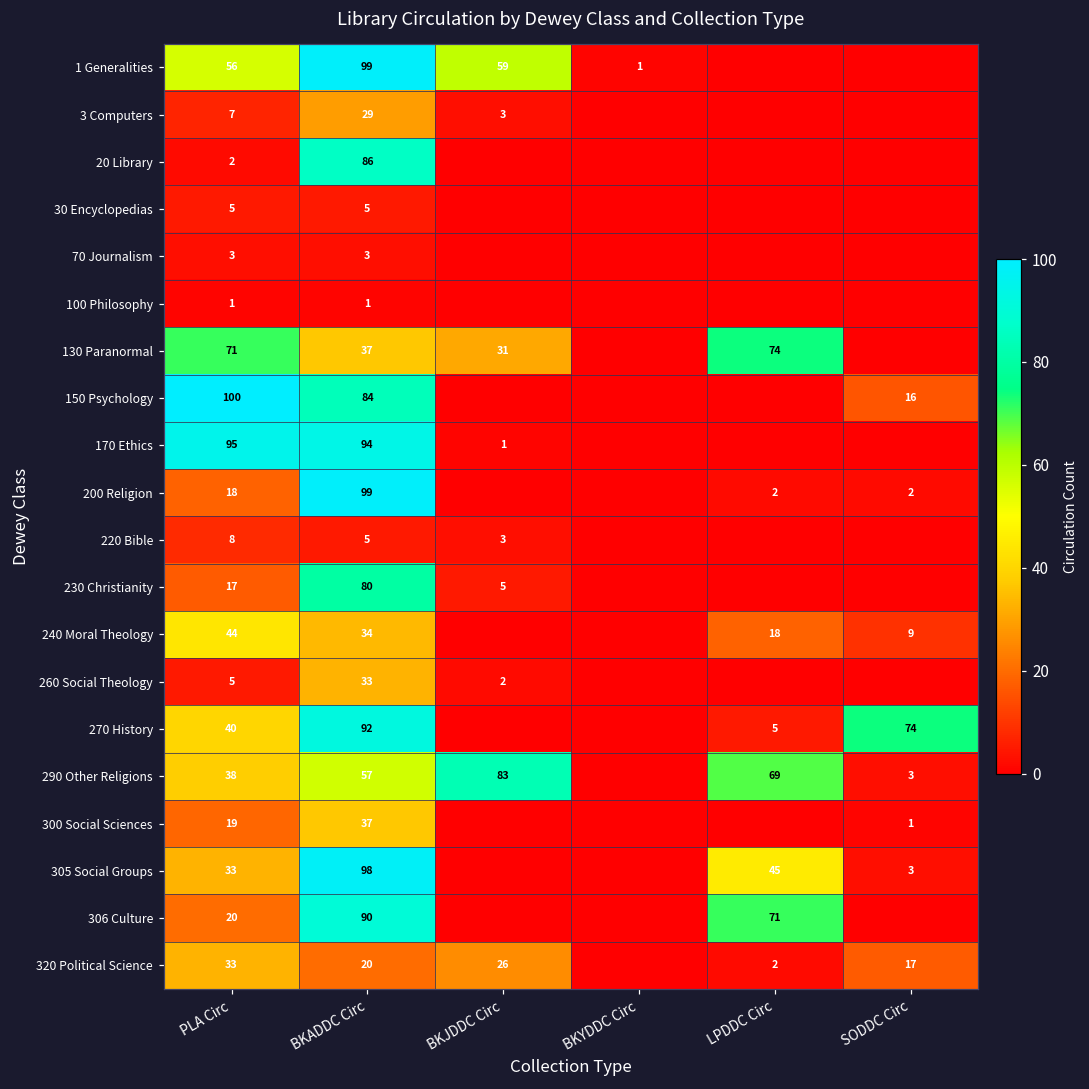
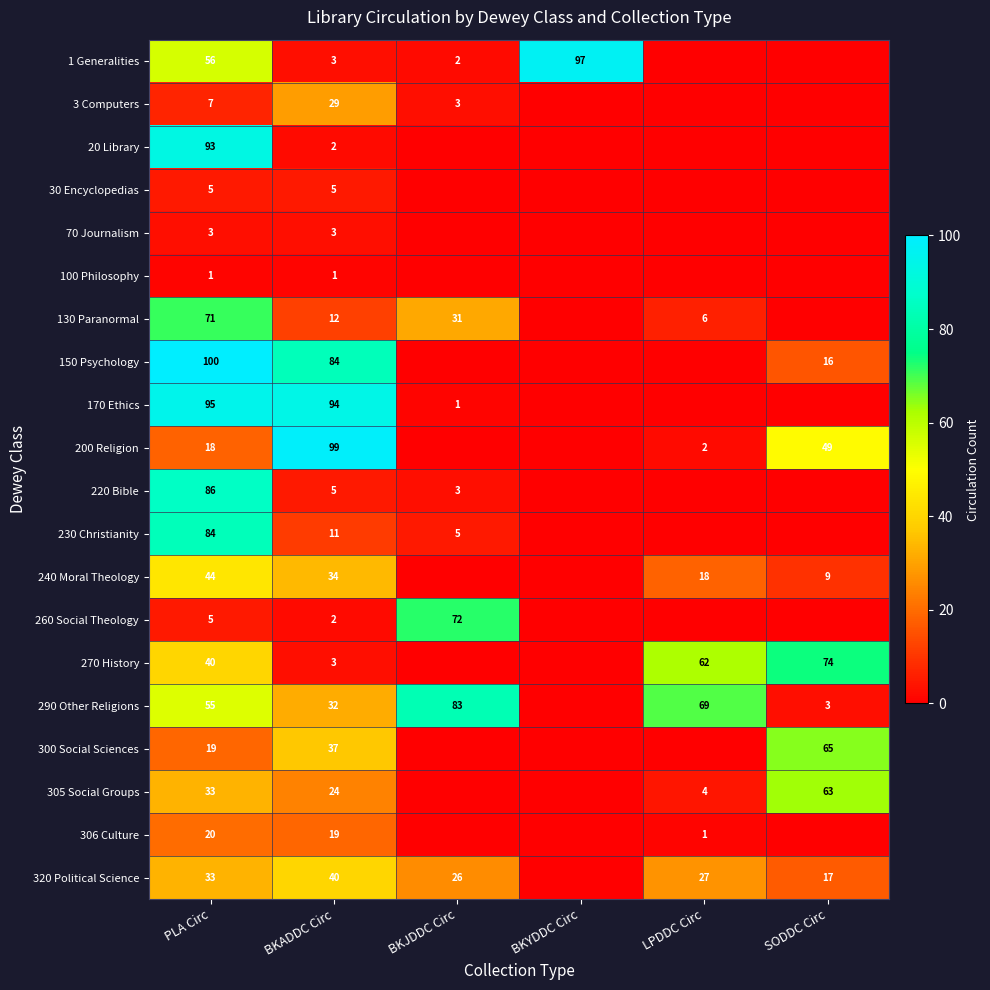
1 Generalities, BKADDC Circ: 99 -> 3
1 Generalities, BKJDDC Circ: 59 -> 2
1 Generalities, BKYDDC Circ: 1 -> 97
20 Library, PLA Circ: 2 -> 93
20 Library, BKADDC Circ: 86 -> 2
130 Paranormal, BKADDC Circ: 37 -> 12
130 Paranormal, LPDDC Circ: 74 -> 6
200 Religion, SODDC Circ: 2 -> 49
220 Bible, PLA Circ: 8 -> 86
230 Christianity, PLA Circ: 17 -> 84
230 Christianity, BKADDC Circ: 80 -> 11
260 Social Theology, BKADDC Circ: 33 -> 2
260 Social Theology, BKJDDC Circ: 2 -> 72
270 History, BKADDC Circ: 92 -> 3
270 History, LPDDC Circ: 5 -> 62
290 Other Religions, PLA Circ: 38 -> 55
290 Other Religions, BKADDC Circ: 57 -> 32
300 Social Sciences, SODDC Circ: 1 -> 65
305 Social Groups, BKADDC Circ: 98 -> 24
305 Social Groups, LPDDC Circ: 45 -> 4
305 Social Groups, SODDC Circ: 3 -> 63
306 Culture, BKADDC Circ: 90 -> 19
306 Culture, LPDDC Circ: 71 -> 1
320 Political Science, BKADDC Circ: 20 -> 40
320 Political Science, LPDDC Circ: 2 -> 27
